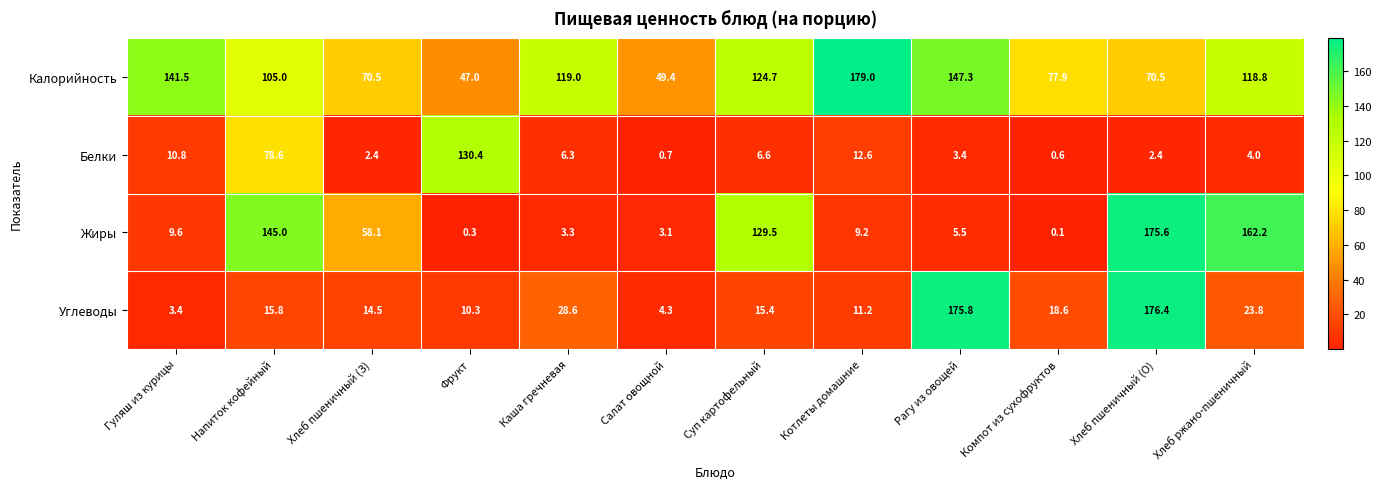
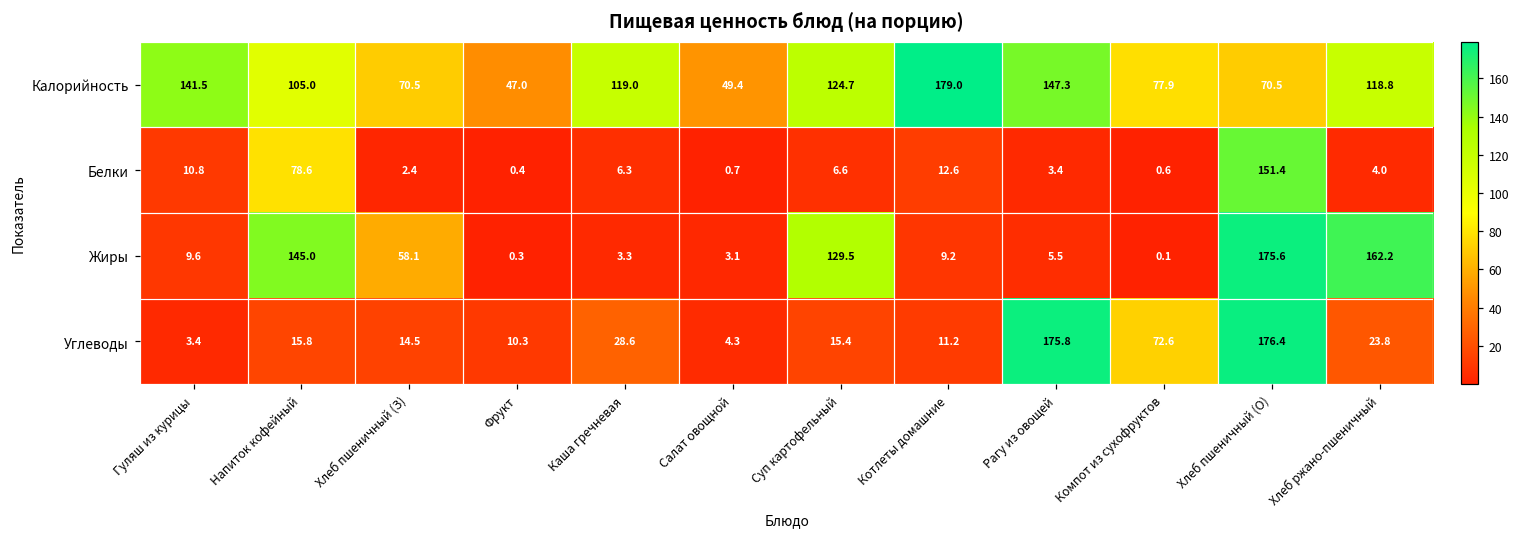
Белки, Фрукт: 130.4 -> 0.4
Белки, Хлеб пшеничный (О): 2.4 -> 151.4
Углеводы, Компот из сухофруктов: 18.6 -> 72.6
